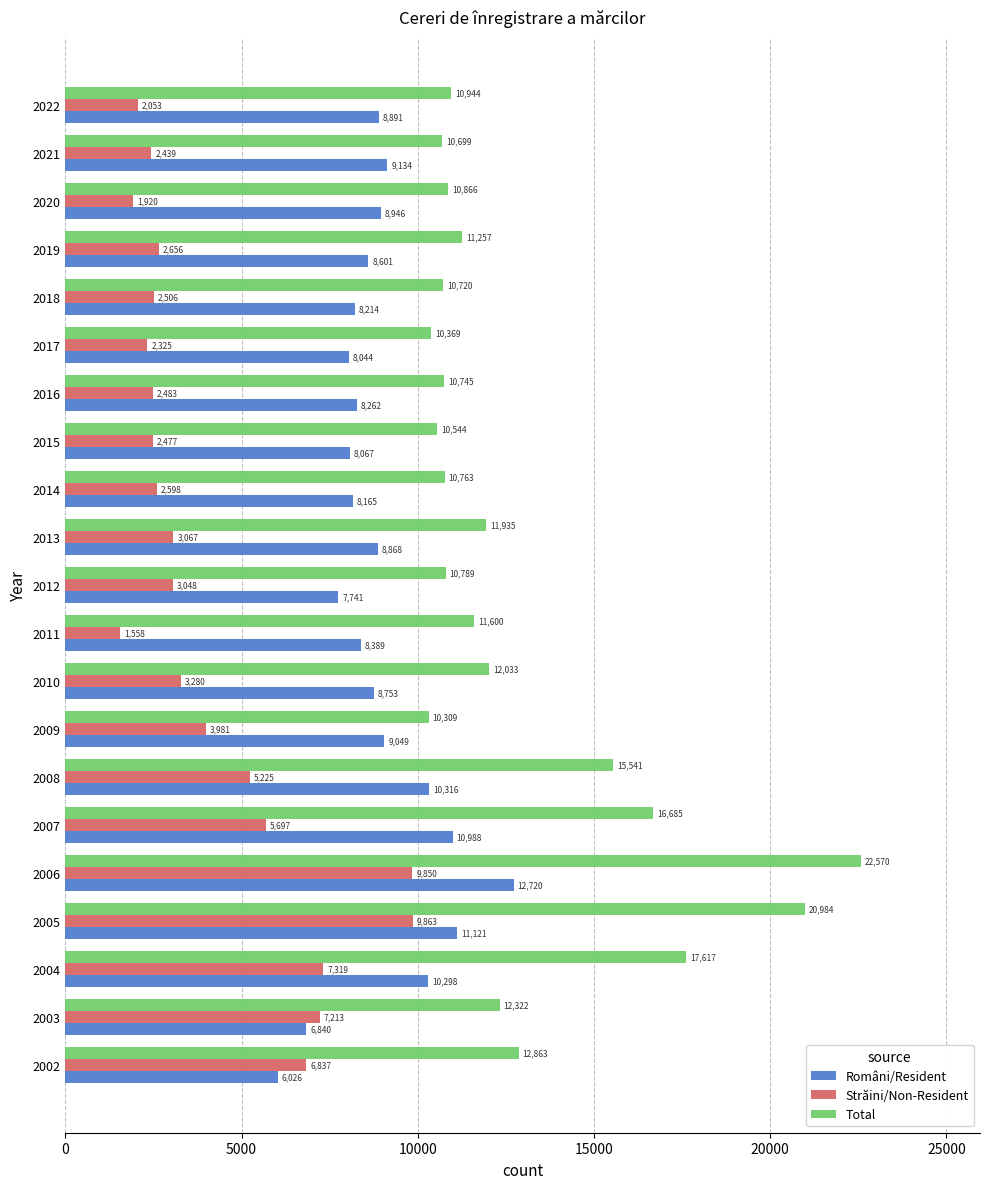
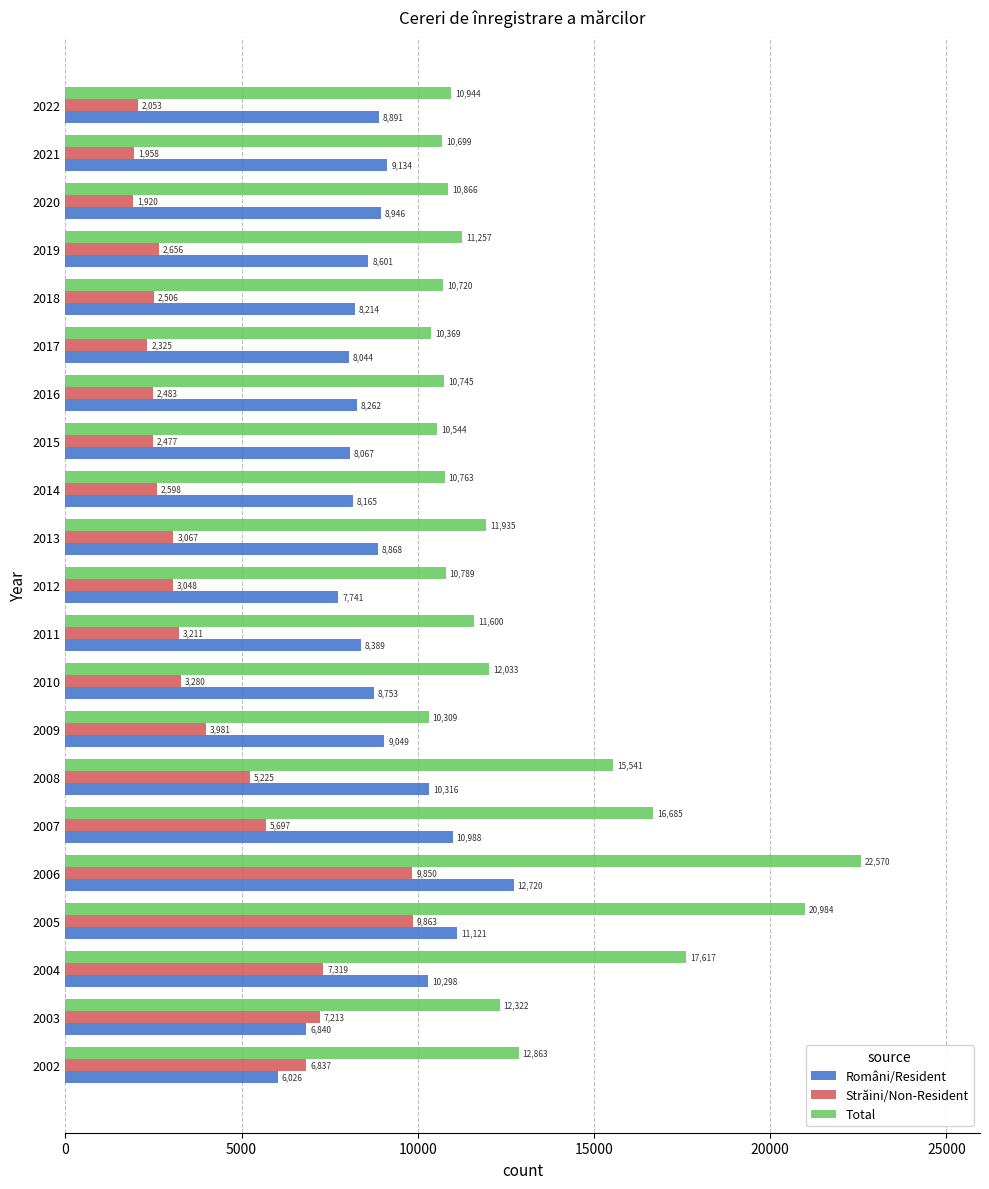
Străini/Non-Resident, 2021: 2,439 -> 1,958
Străini/Non-Resident, 2011: 1,558 -> 3,211
